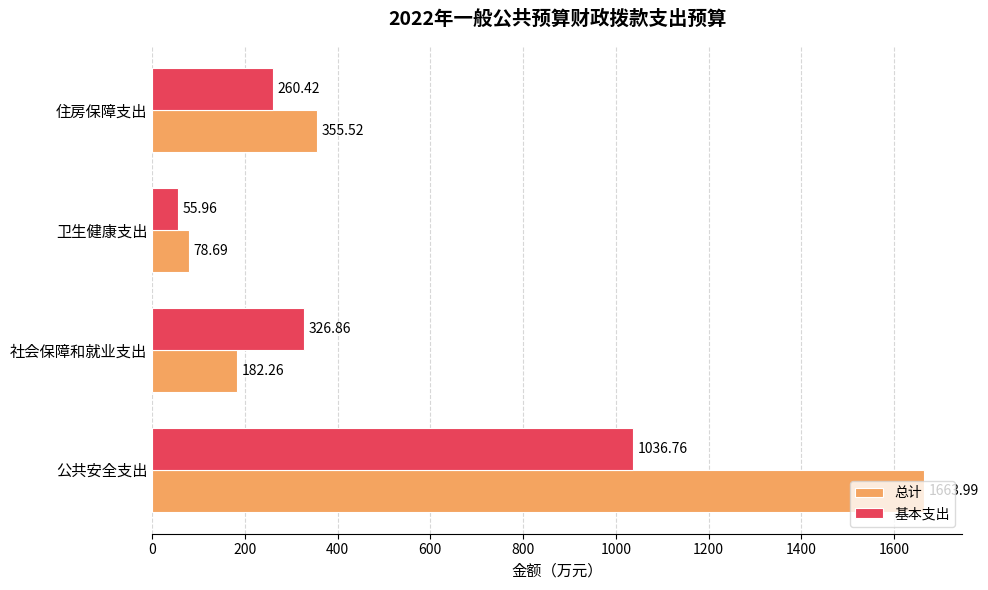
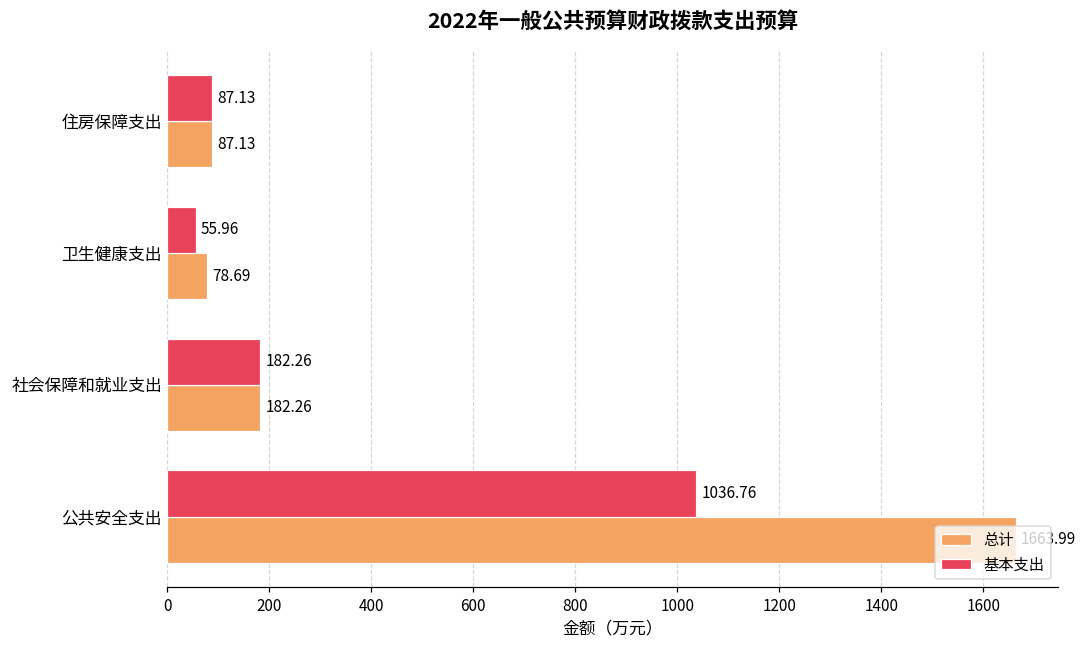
基本支出, 住房保障支出: 260.42 -> 87.13
总计, 住房保障支出: 355.52 -> 87.13
基本支出, 社会保障和就业支出: 326.86 -> 182.26
